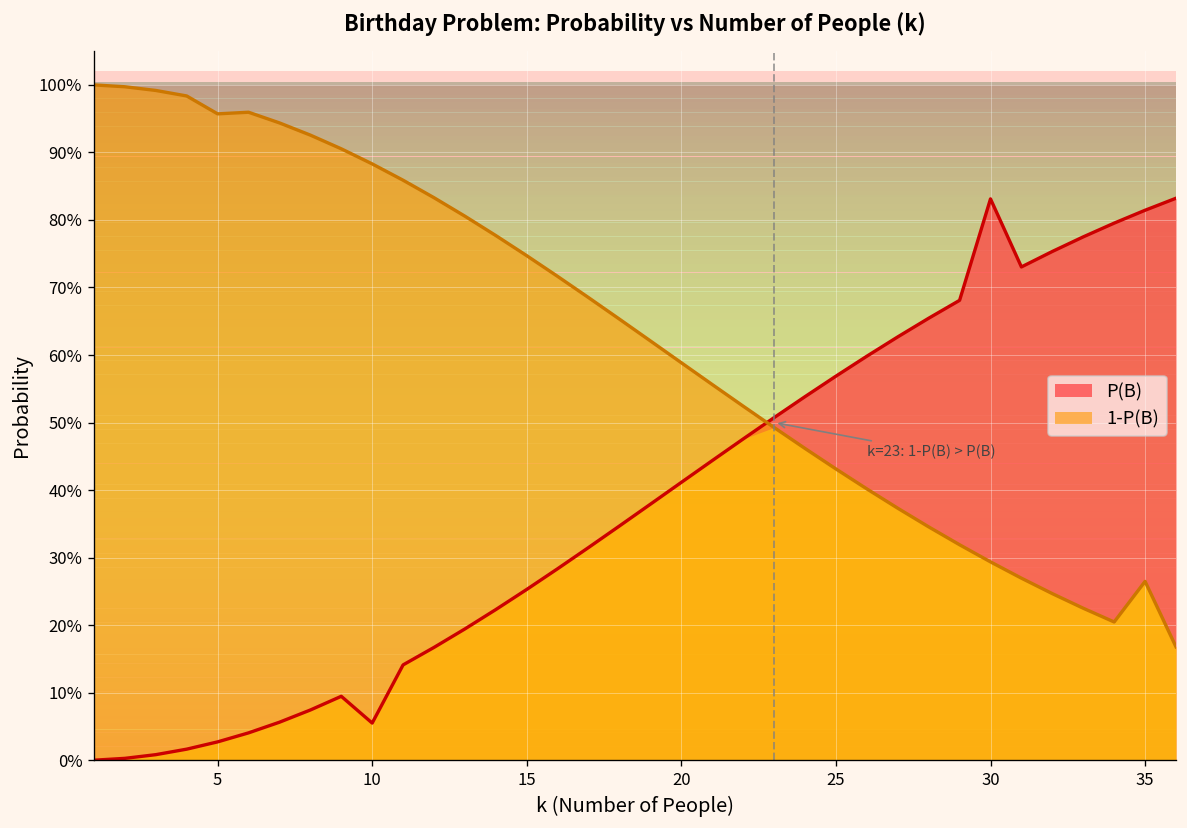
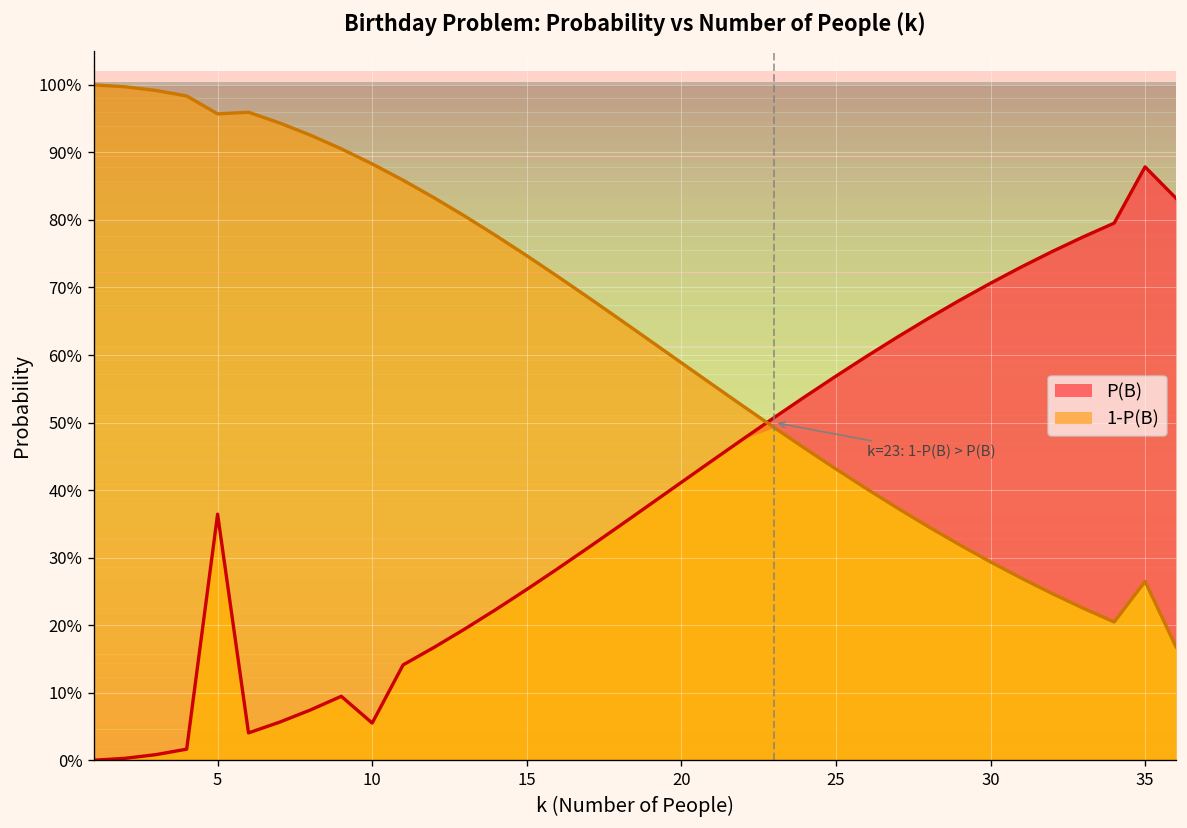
P(B), 5: 3% -> 36%
P(B), 30: 83% -> 71%
P(B), 35: 81% -> 88%
